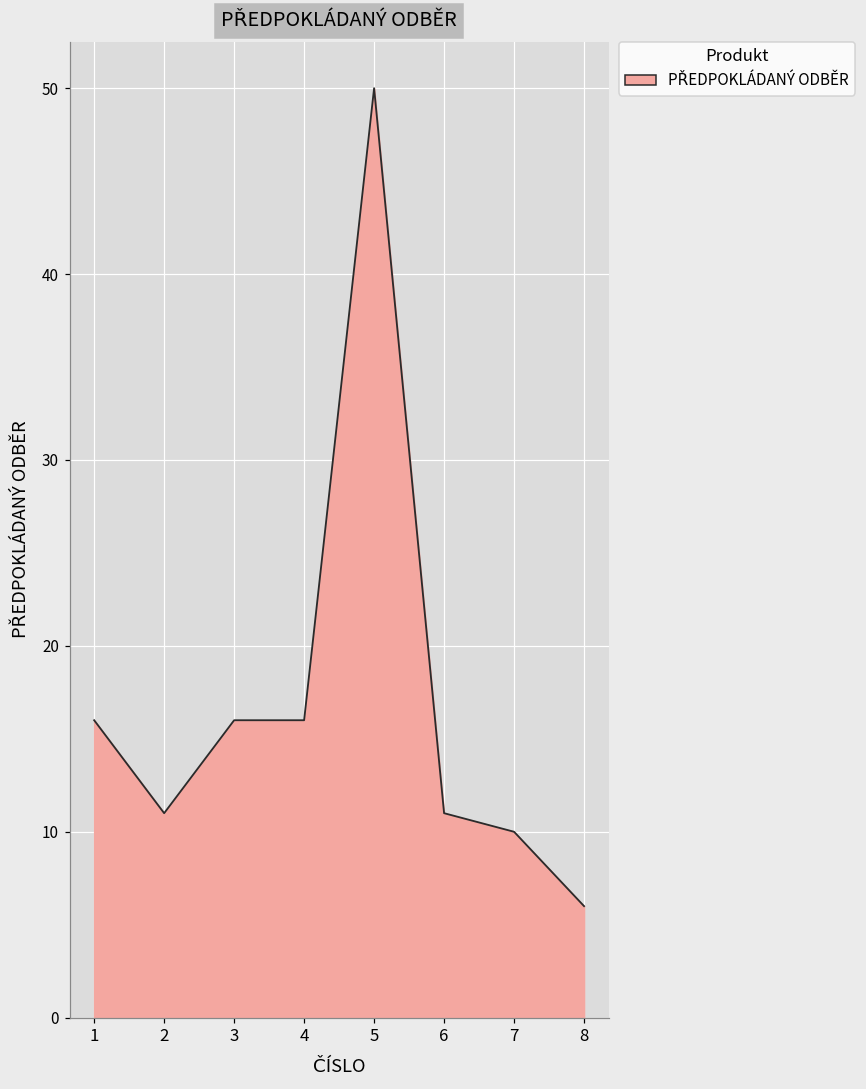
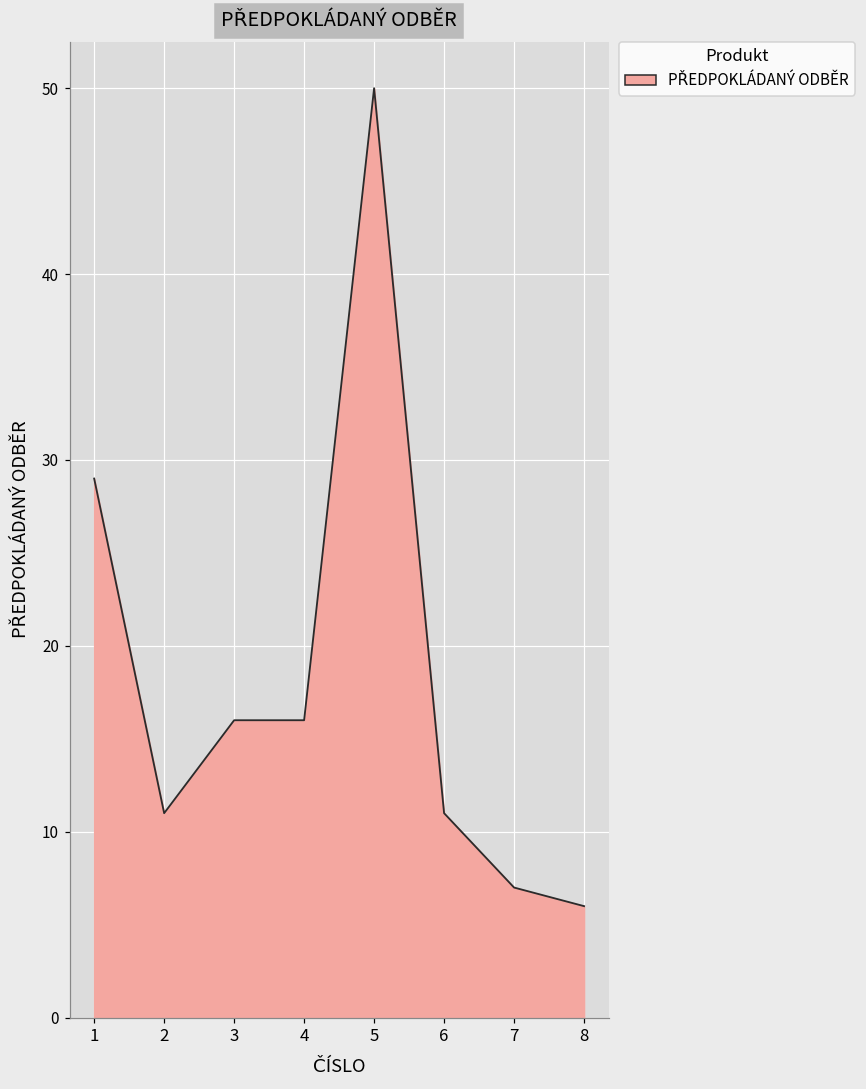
1: 16 -> 29
7: 10 -> 7
